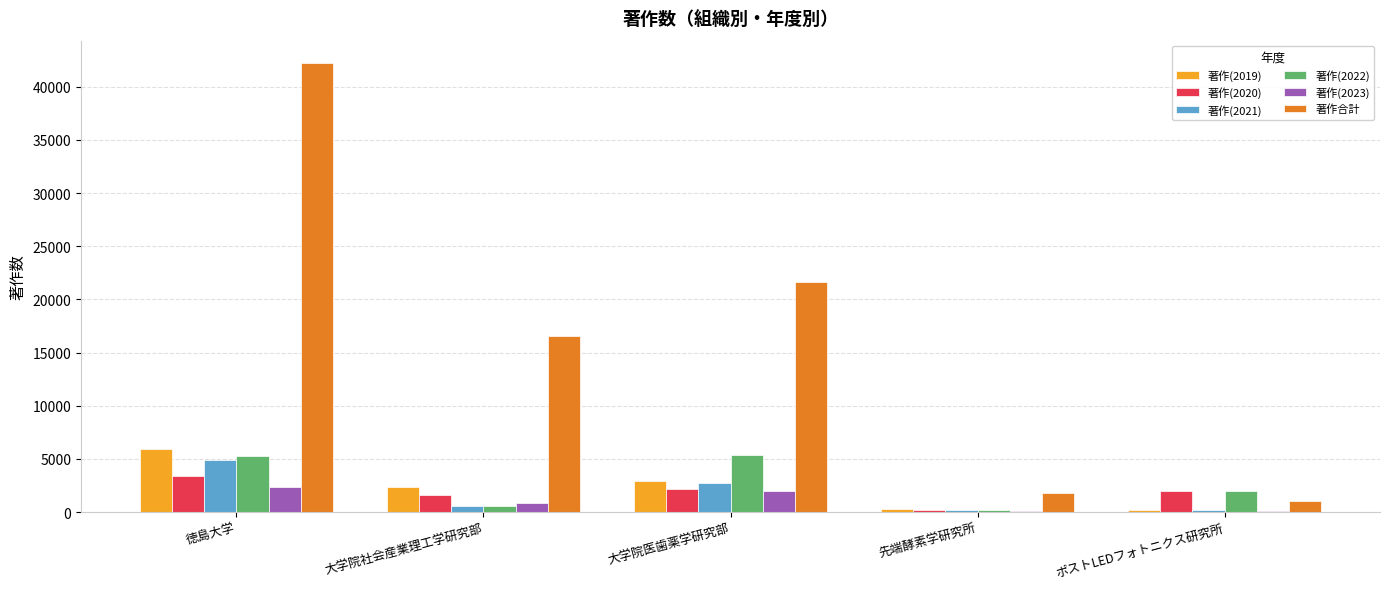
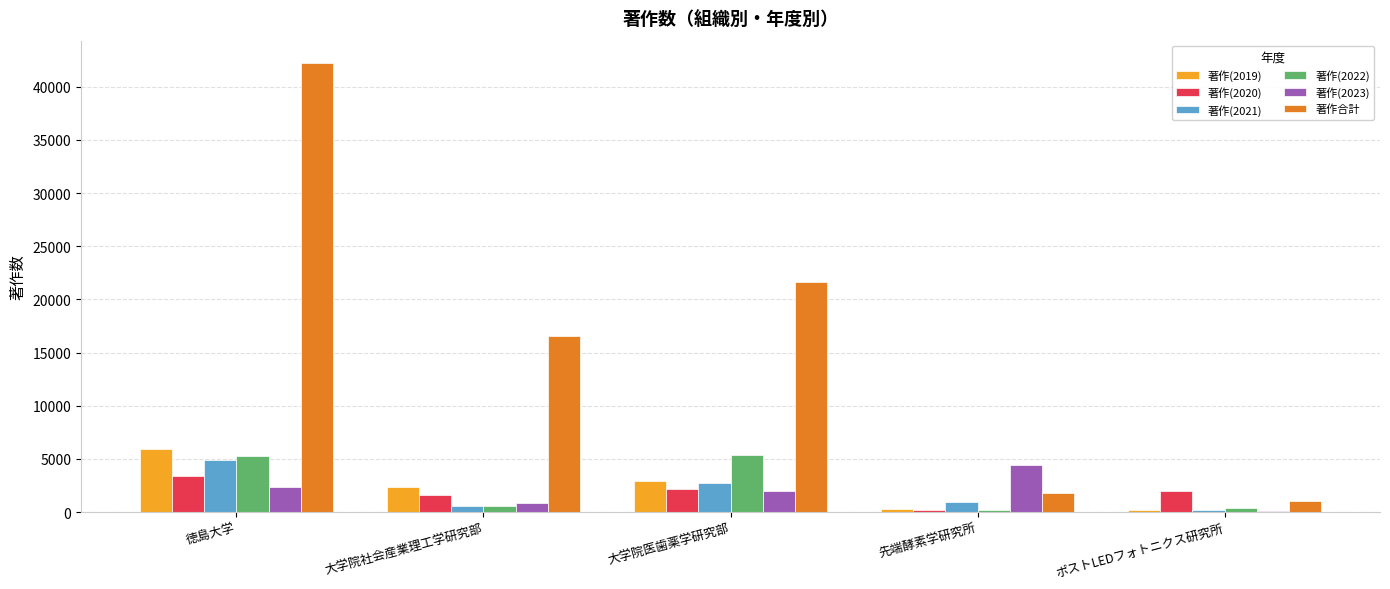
著作(2021), 先端酵素学研究所: 200 -> 1000
著作(2023), 先端酵素学研究所: 100 -> 4400
著作(2022), ポストLEDフォトニクス研究所: 1900 -> 400
